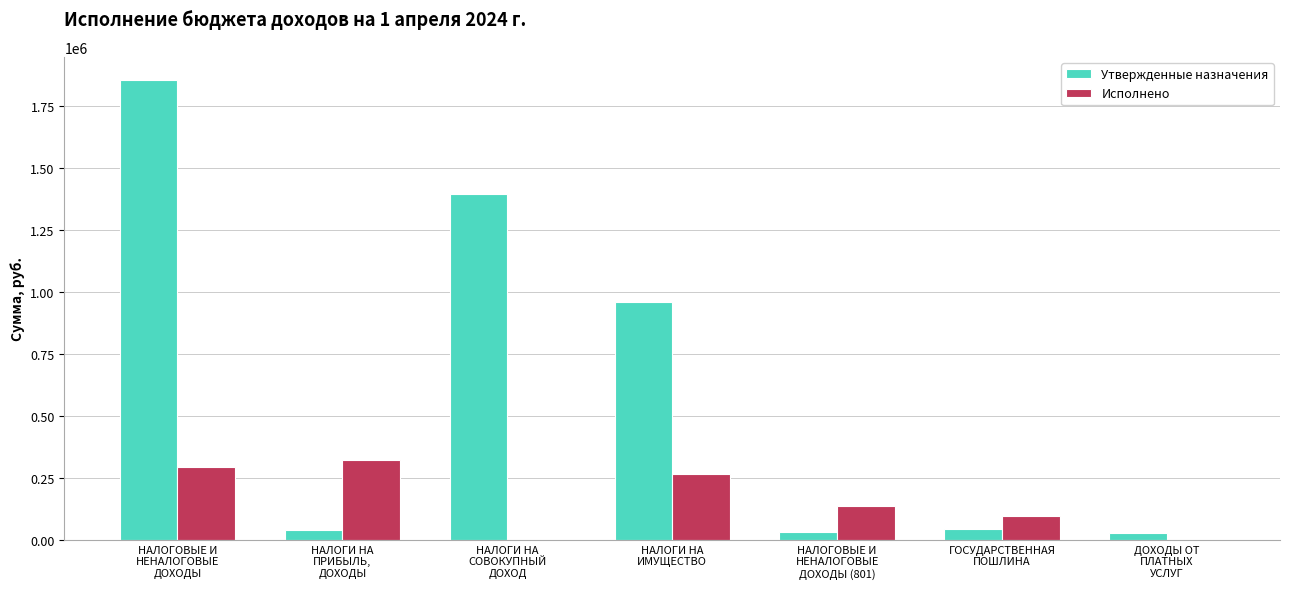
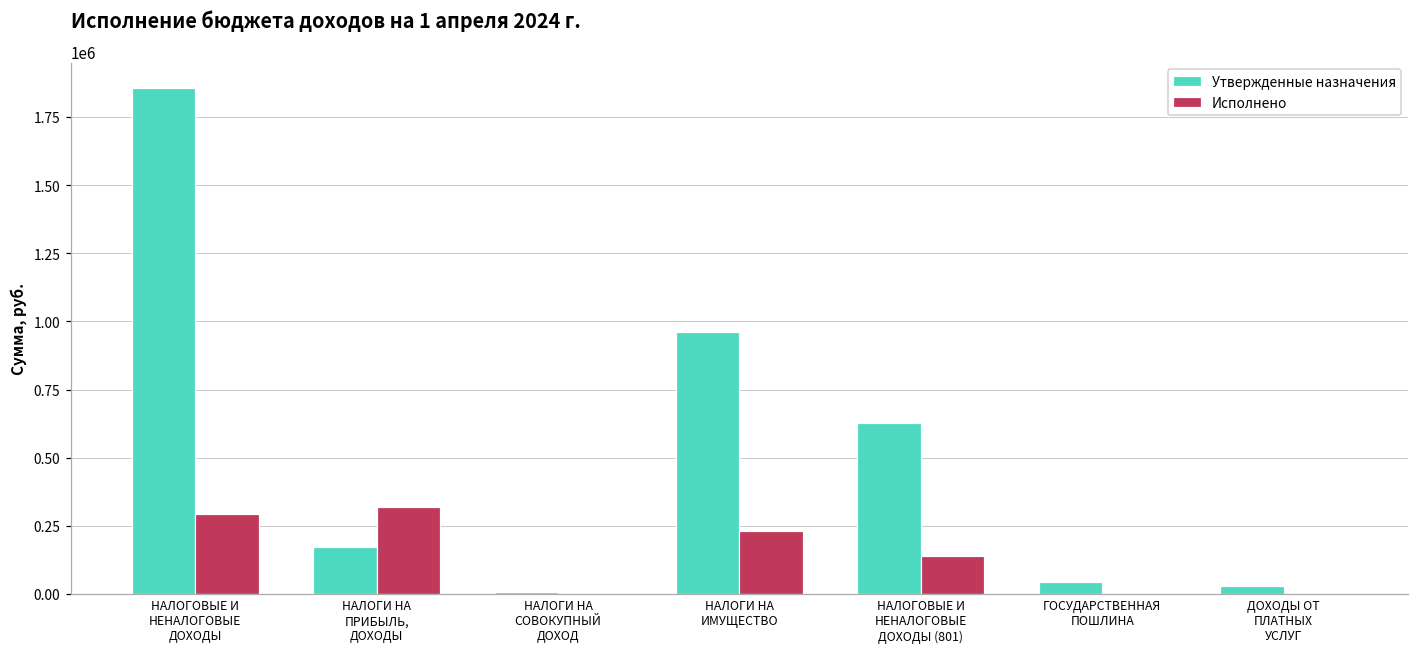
Утвержденные назначения, НАЛОГИ НА ПРИБЫЛЬ, ДОХОДЫ: 40000 -> 170000
Утвержденные назначения, НАЛОГИ НА СОВОКУПНЫЙ ДОХОД: 1400000 -> 10000
Исполнено, НАЛОГИ НА ИМУЩЕСТВО: 270000 -> 230000
Утвержденные назначения, НАЛОГОВЫЕ И НЕНАЛОГОВЫЕ ДОХОДЫ (801): 30000 -> 630000
Исполнено, ГОСУДАРСТВЕННАЯ ПОШЛИНА: 90000 -> 0
